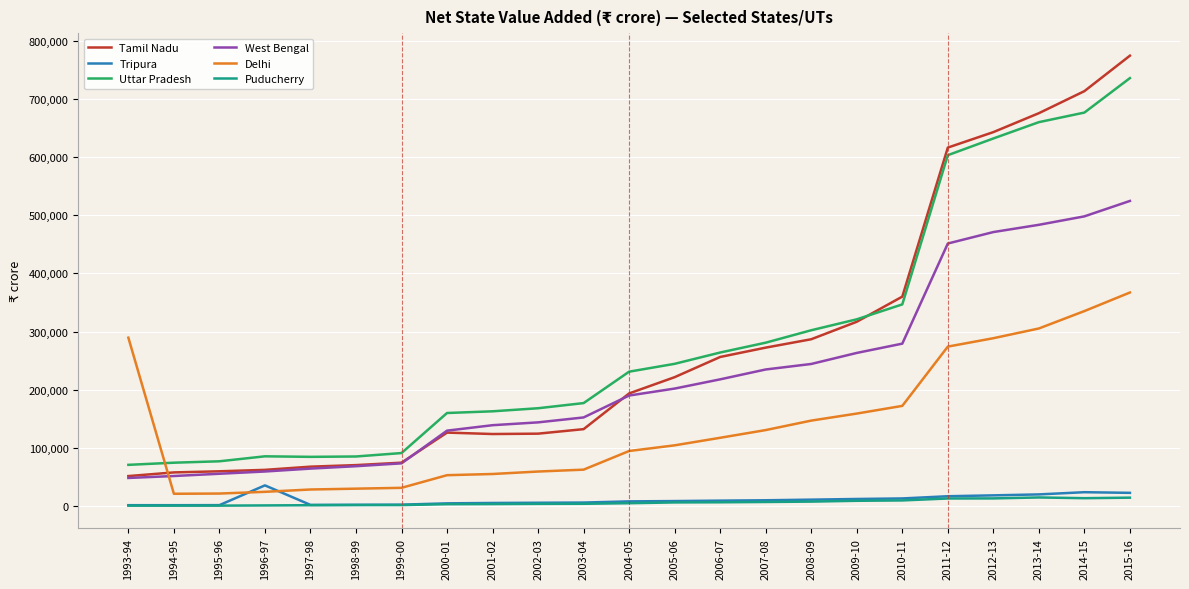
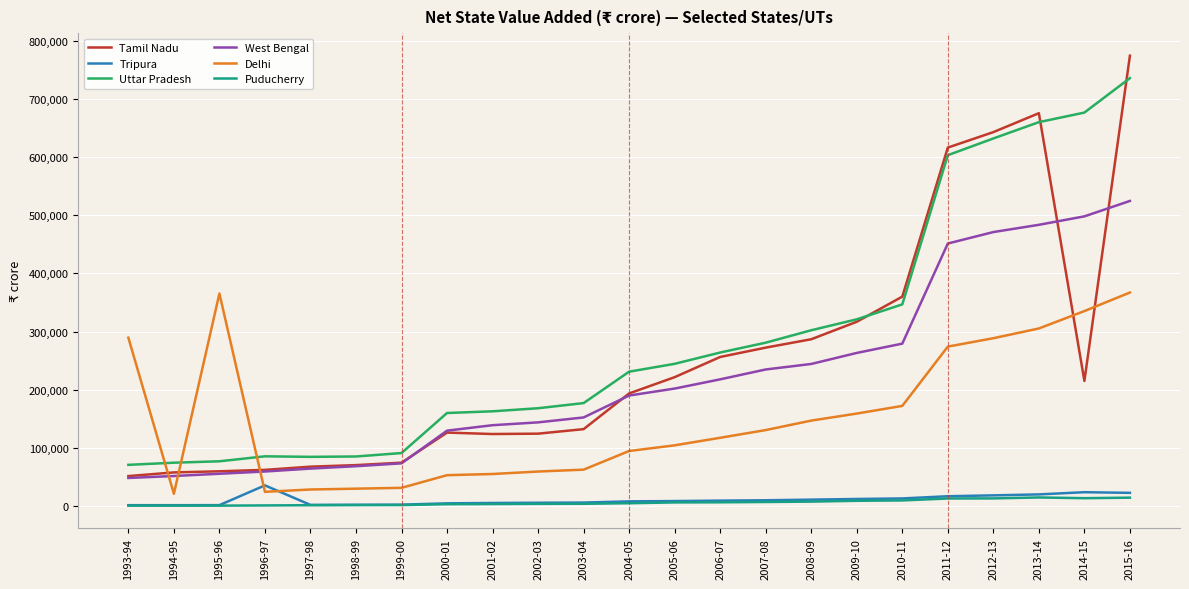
Delhi, 1995-96: 20,000 -> 370,000
Tamil Nadu, 2014-15: 710,000 -> 220,000
